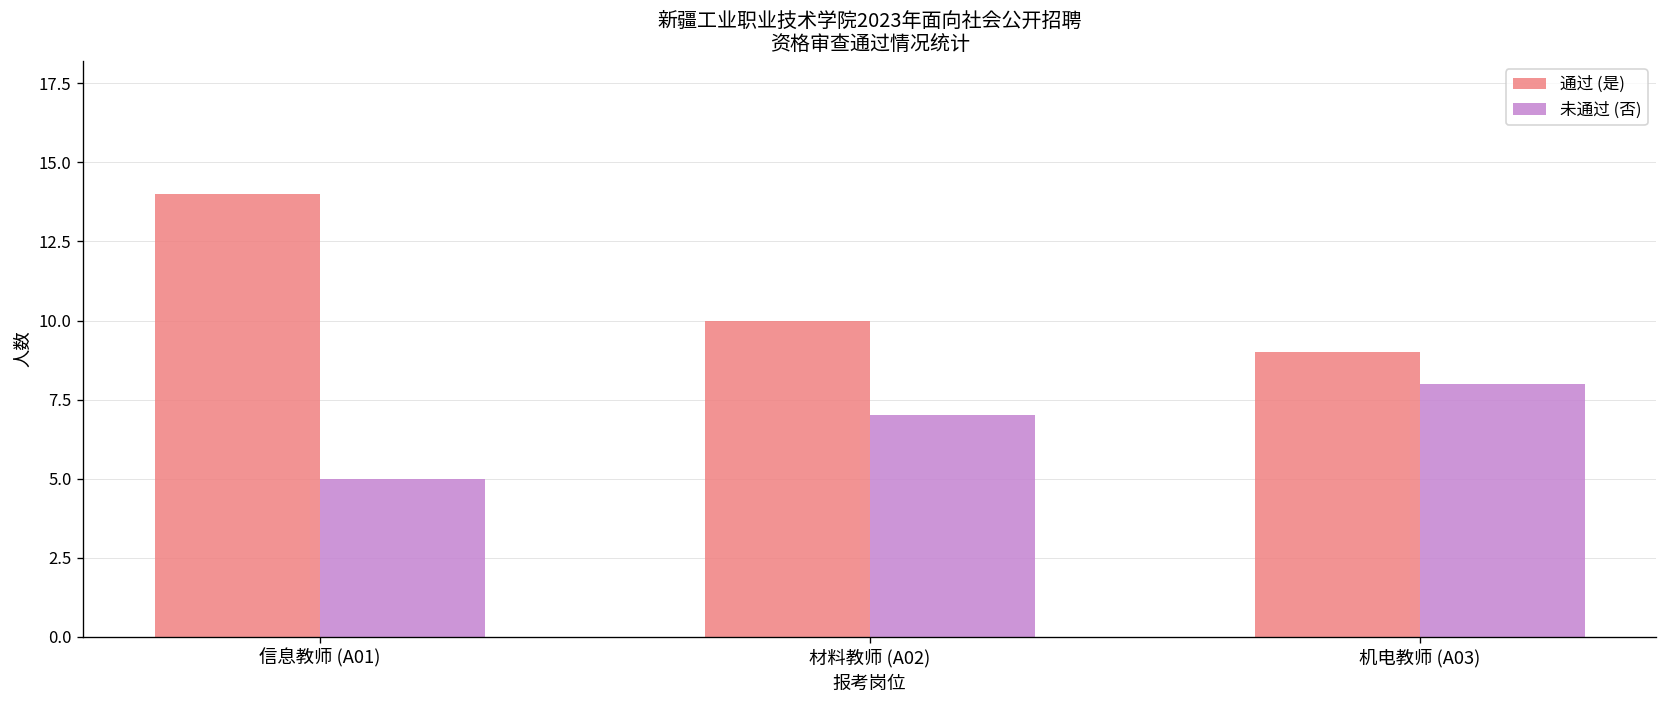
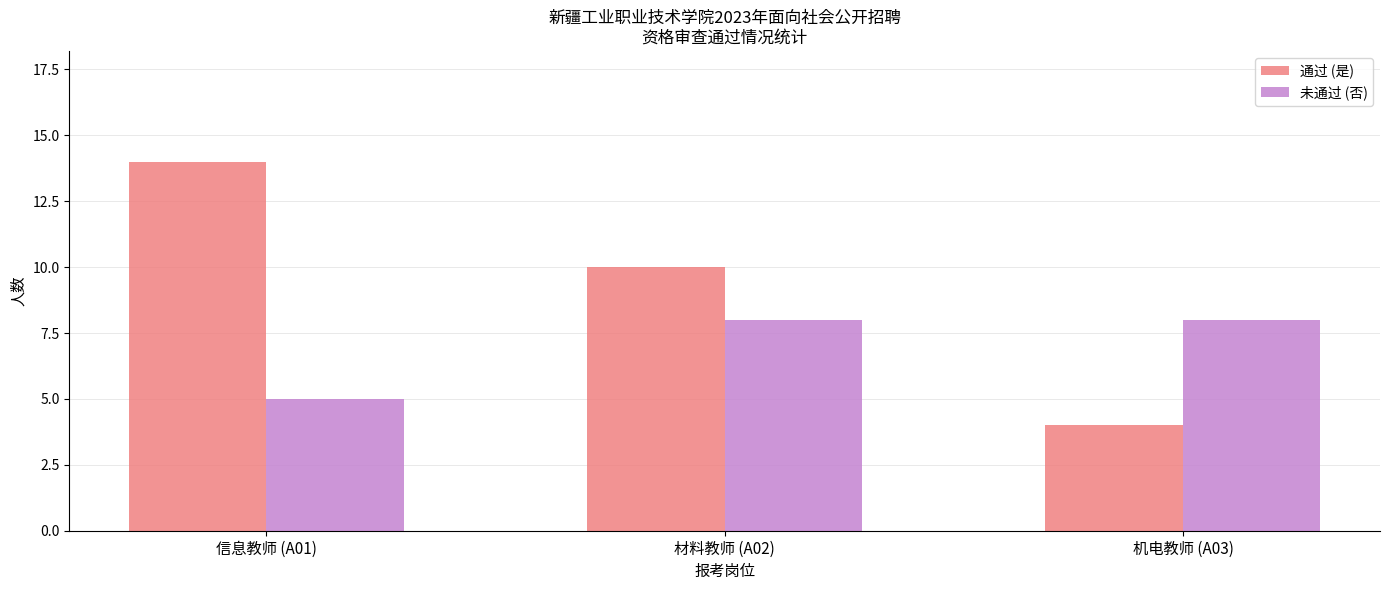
未通过 (否), 材料教师 (A02): 7 -> 8
通过 (是), 机电教师 (A03): 9 -> 4
